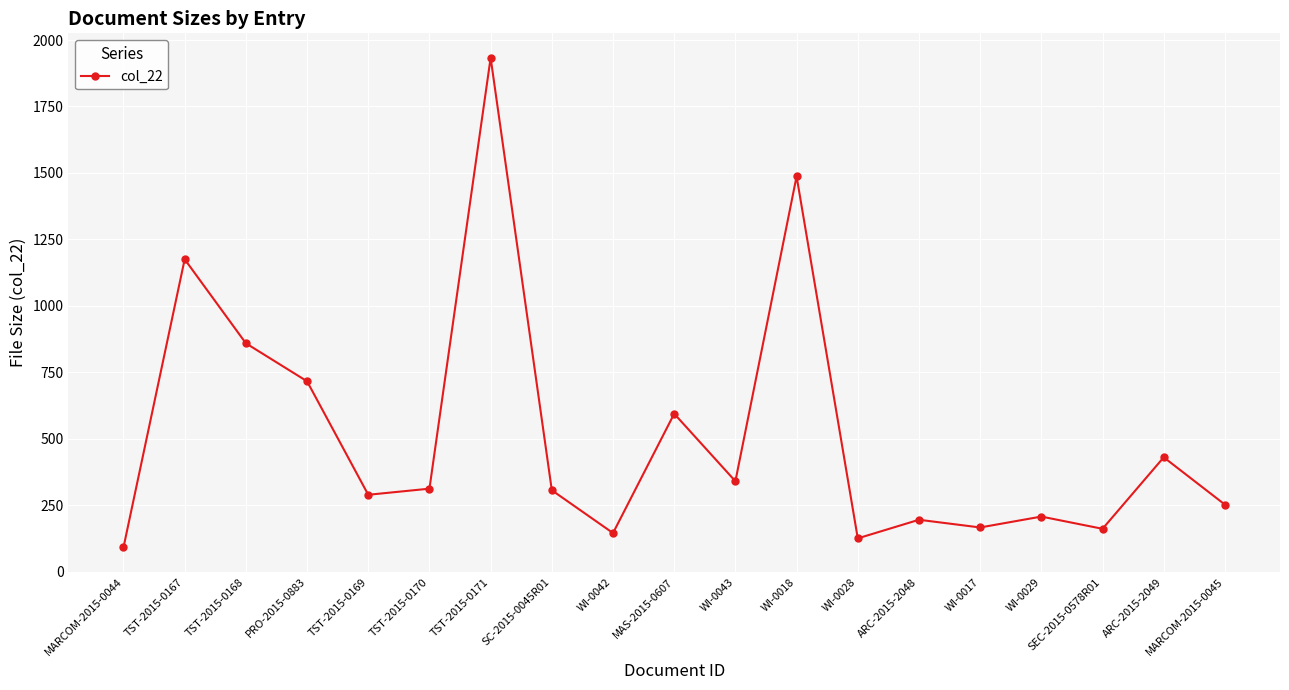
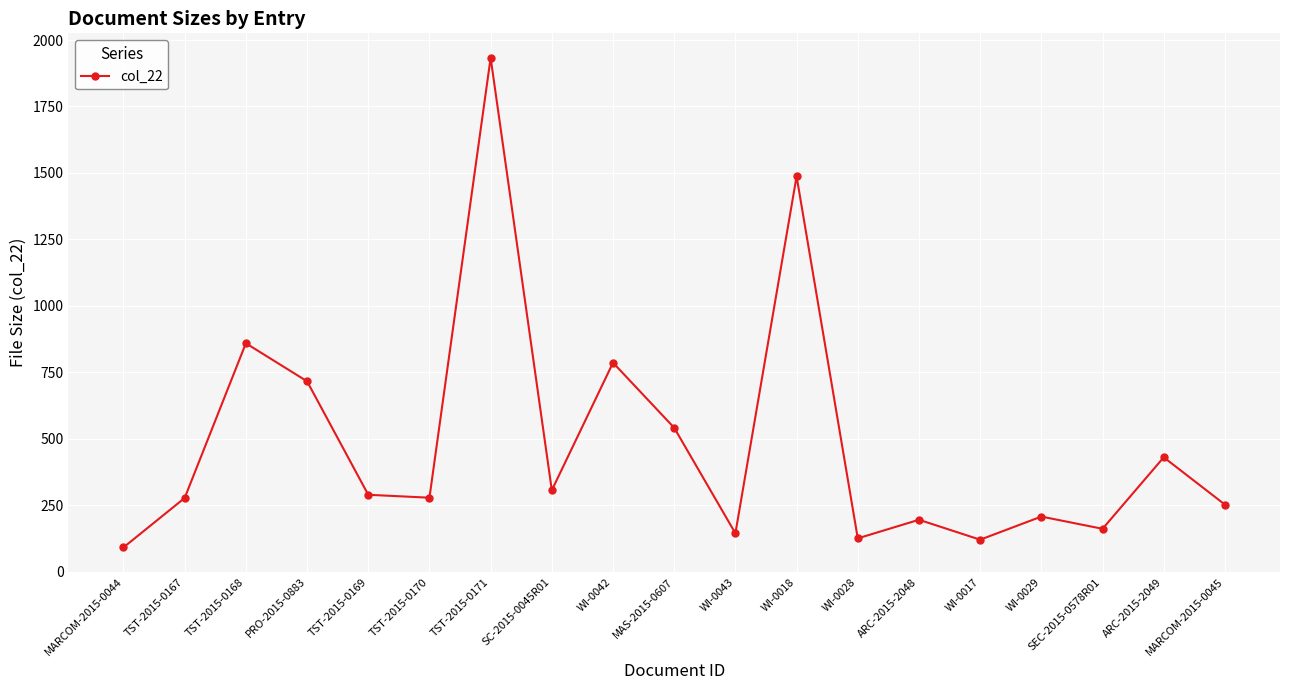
TST-2015-0167: 1180 -> 280
TST-2015-0170: 310 -> 280
WI-0042: 150 -> 790
MAS-2015-0607: 590 -> 540
WI-0043: 340 -> 140
WI-0017: 170 -> 120
